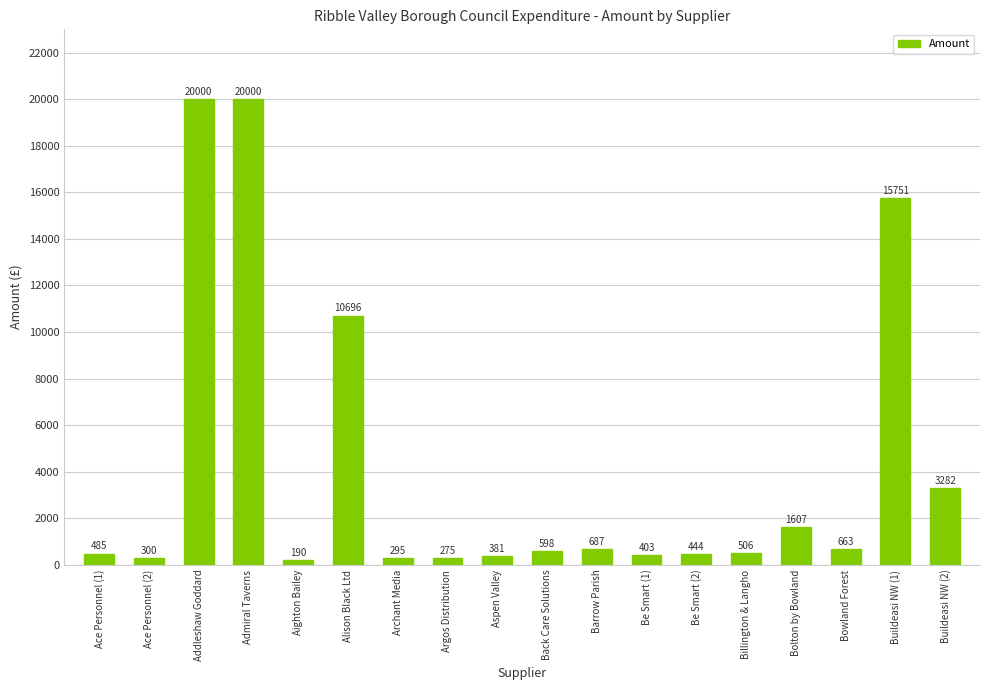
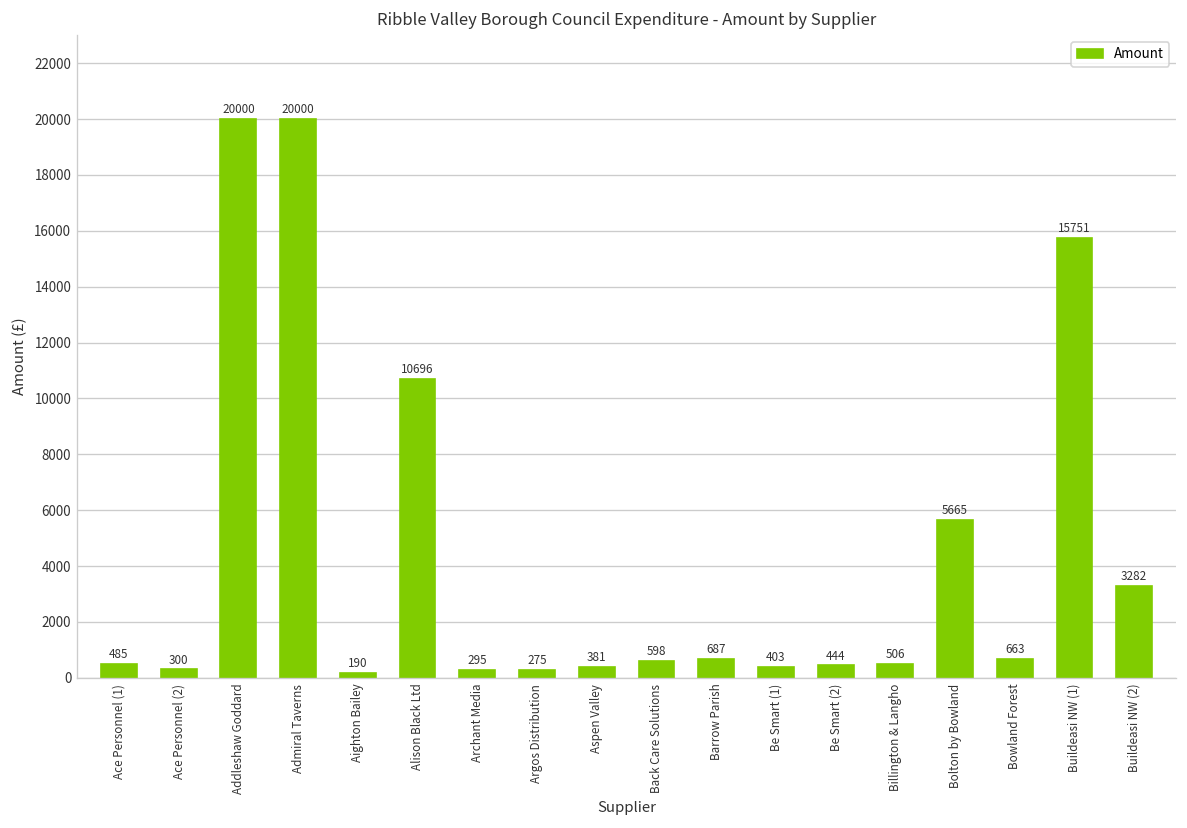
Bolton by Bowland: 1607 -> 5665
